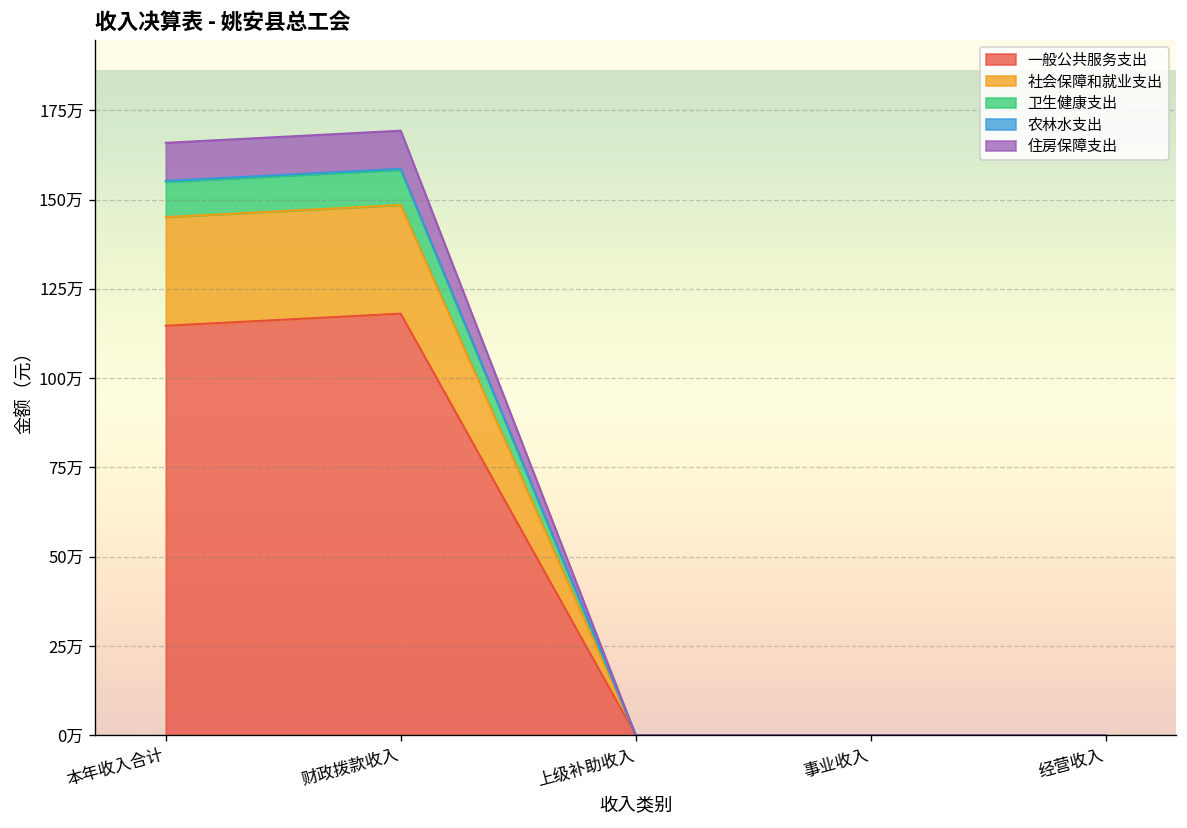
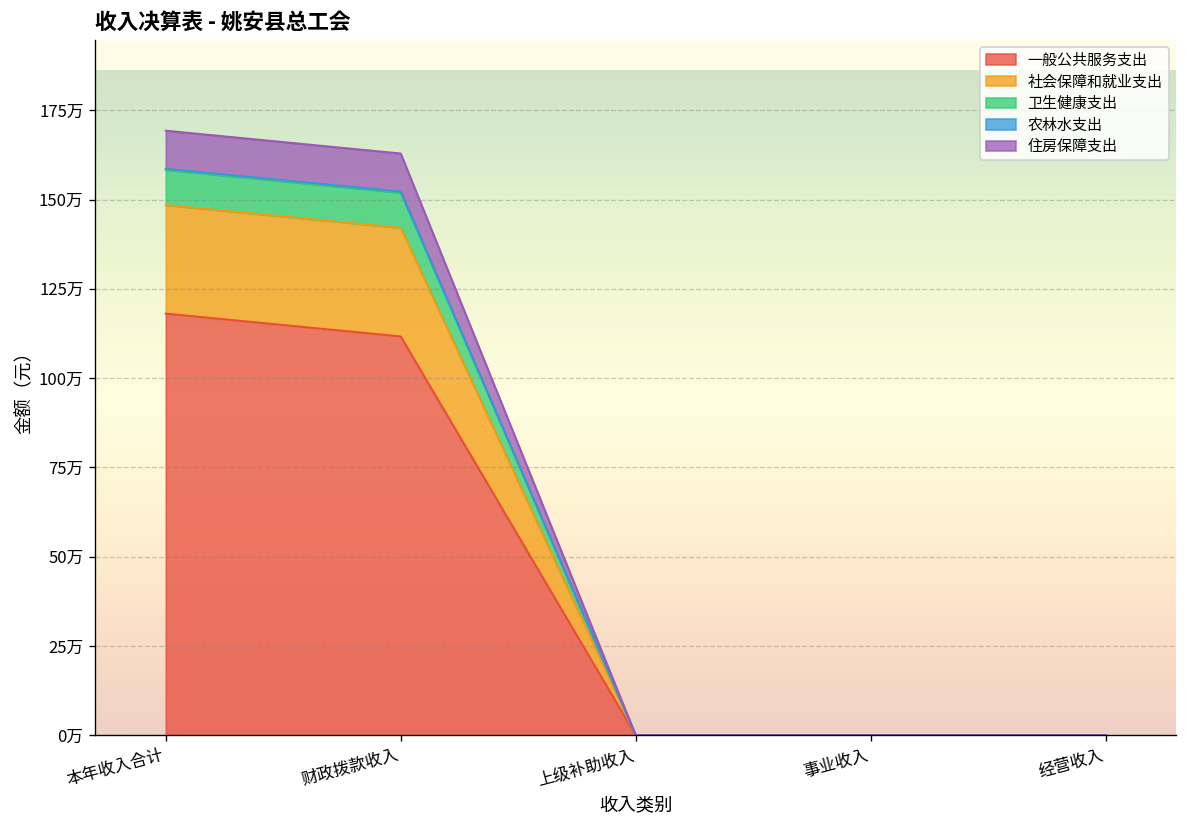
一般公共服务支出, 本年收入合计: 115万 -> 118万
一般公共服务支出, 财政拨款收入: 118万 -> 112万
